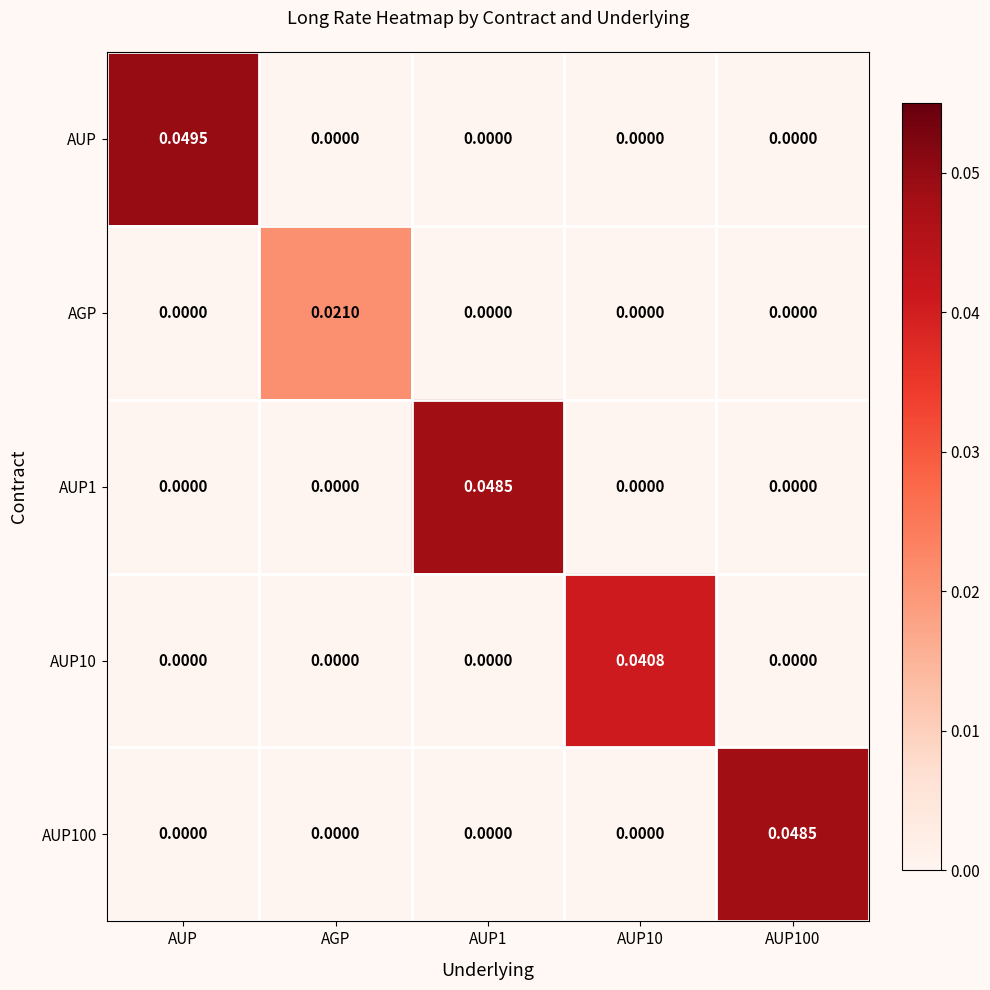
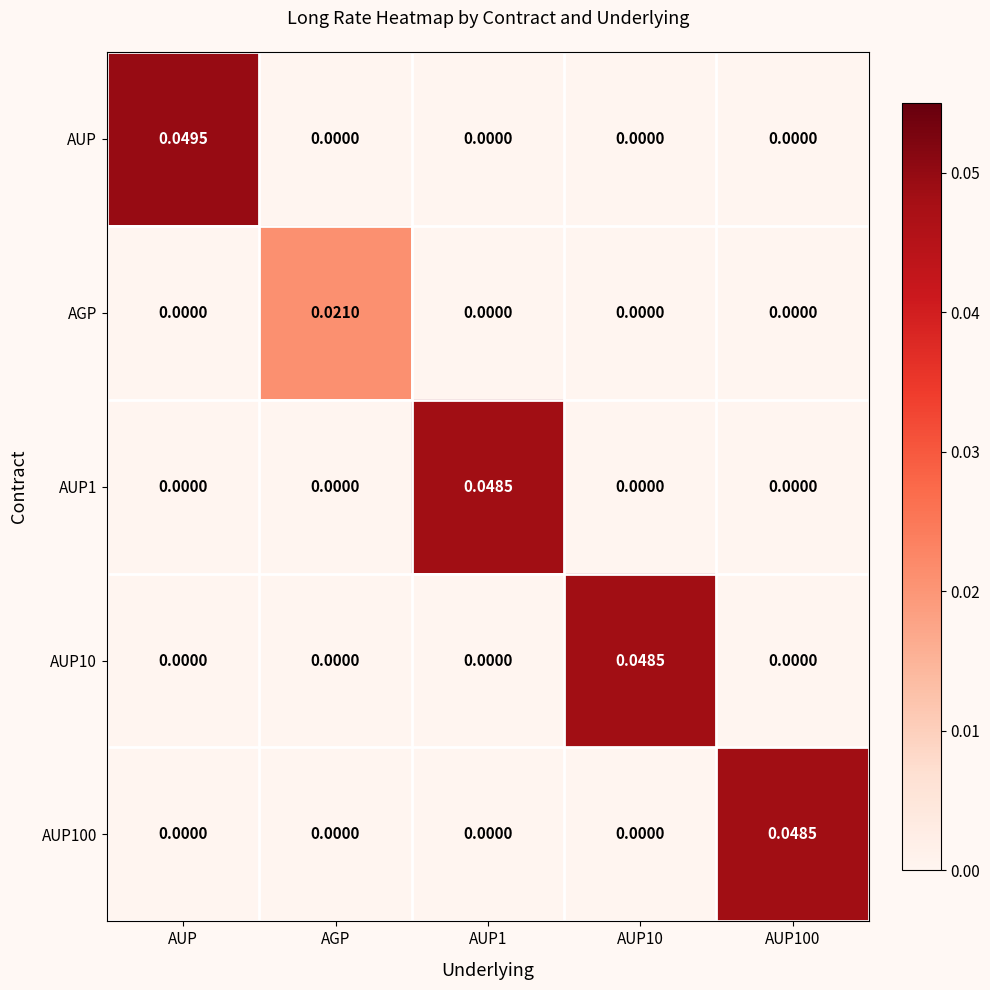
AUP10, AUP10: 0.0408 -> 0.0485
